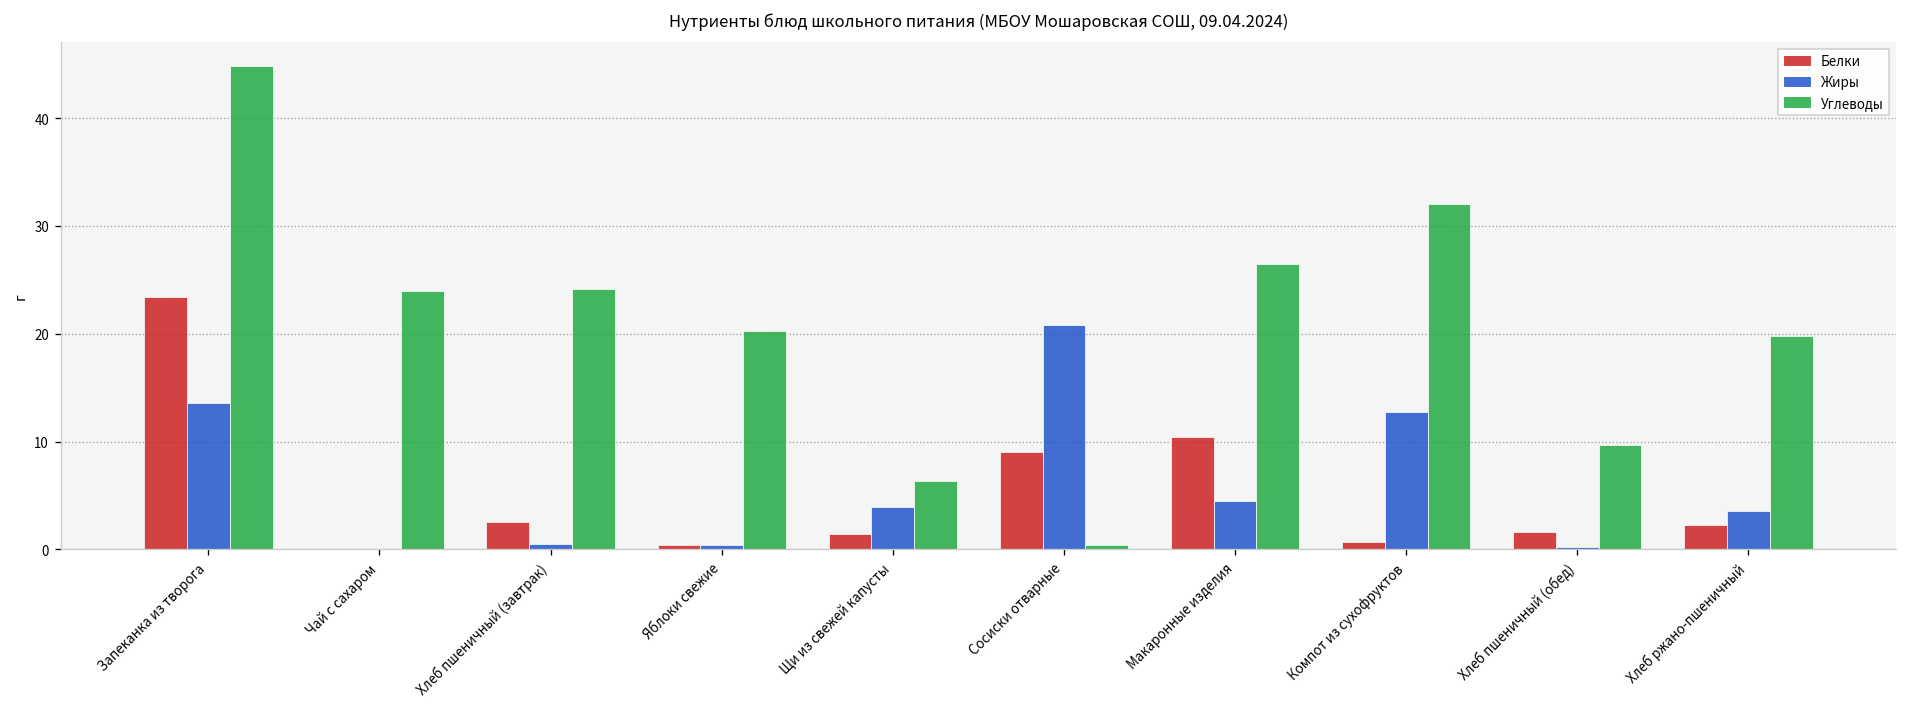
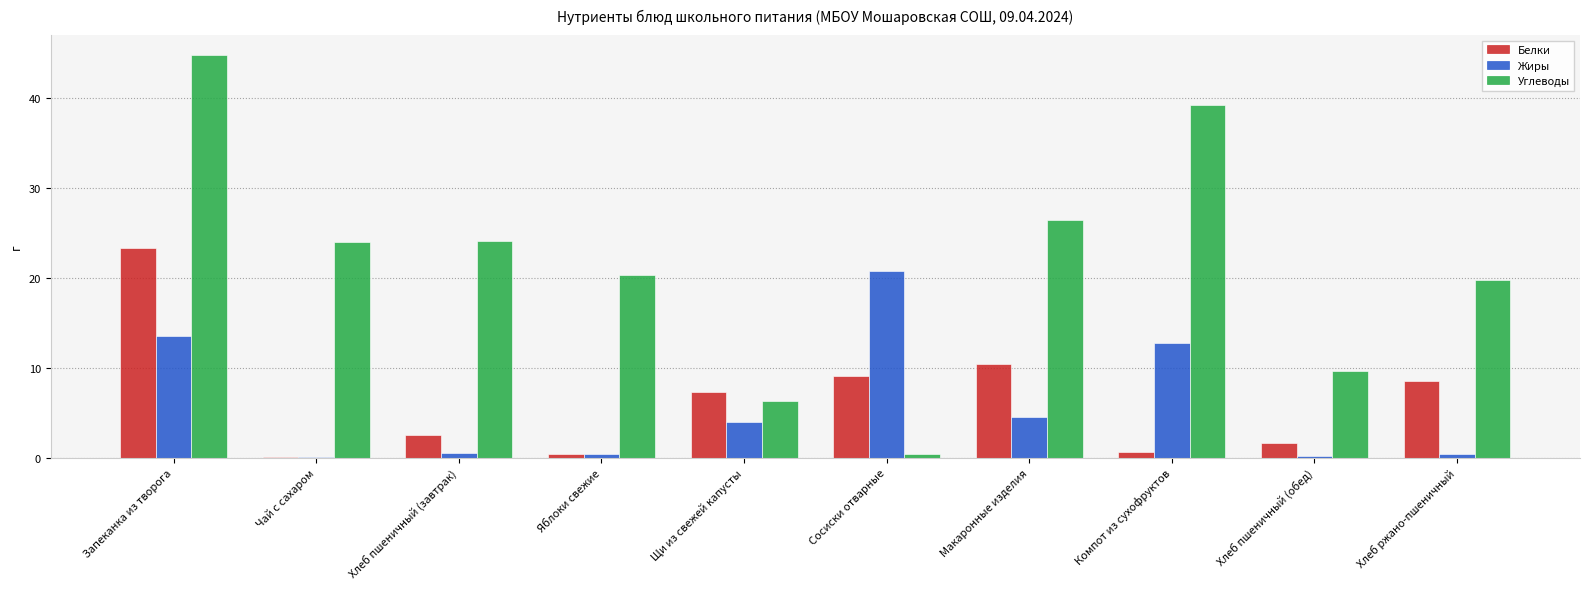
Белки, Щи из свежей капусты: 1 -> 7
Углеводы, Компот из сухофруктов: 32 -> 39
Белки, Хлеб ржано-пшеничный: 2 -> 9
Жиры, Хлеб ржано-пшеничный: 4 -> 0
